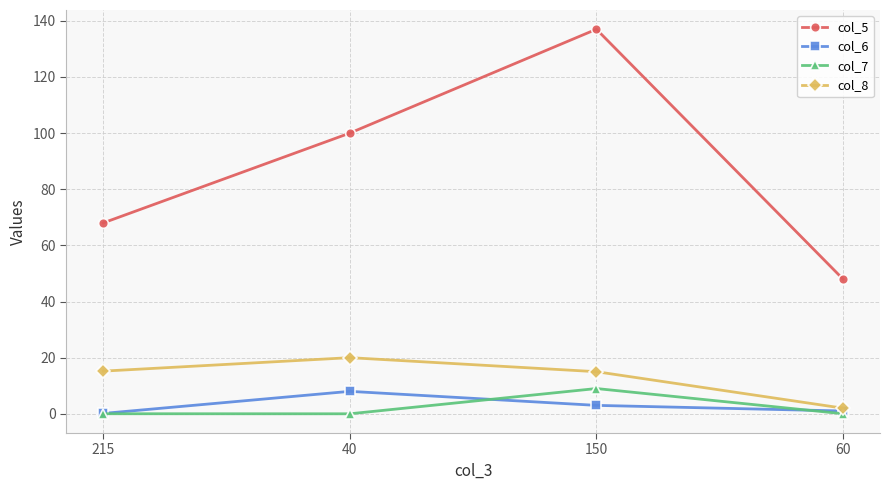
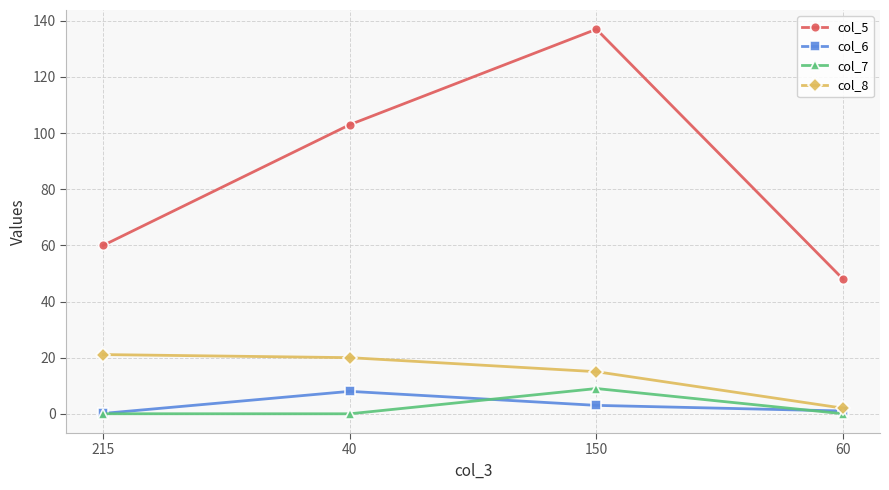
col_5, 215: 68 -> 60
col_8, 215: 15 -> 21
col_5, 40: 100 -> 103
